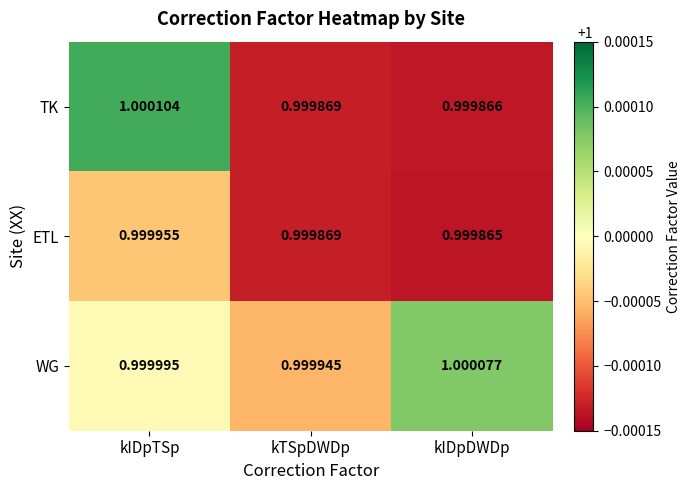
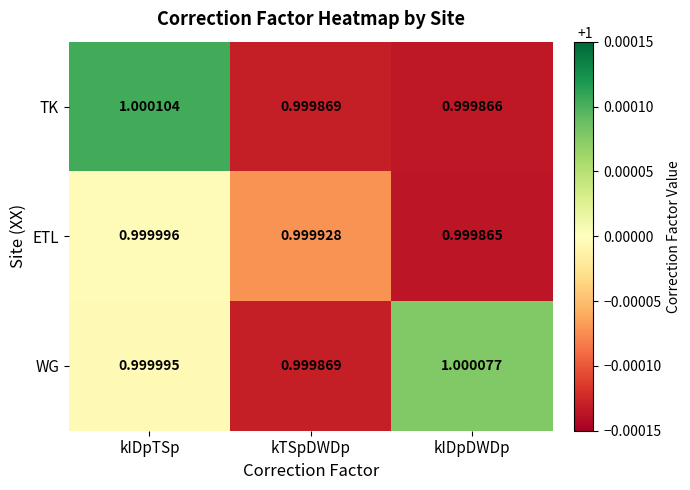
ETL, kIDpTSp: 0.999955 -> 0.999996
ETL, kTSpDWDp: 0.999869 -> 0.999928
WG, kTSpDWDp: 0.999945 -> 0.999869
